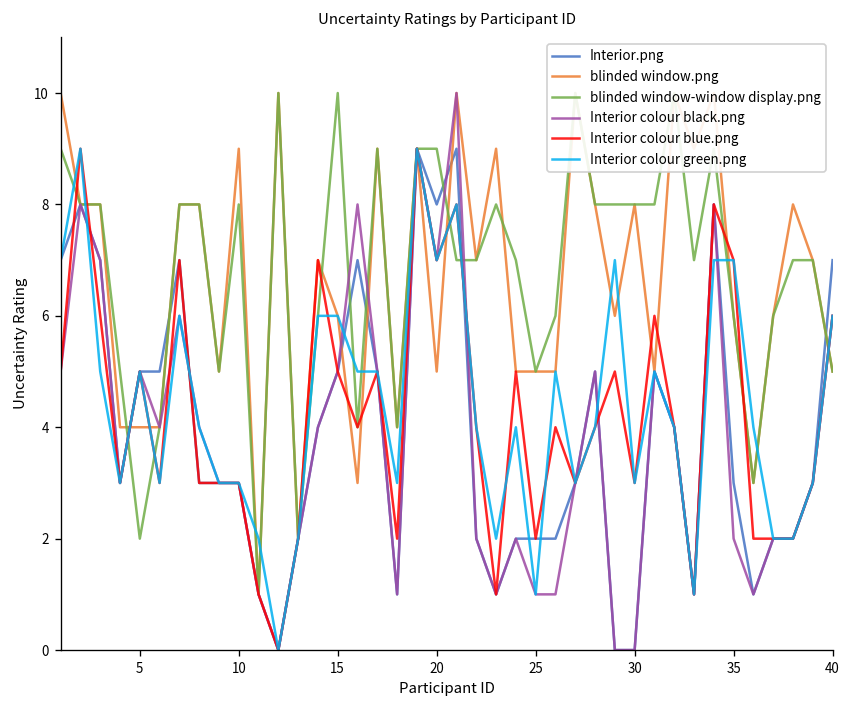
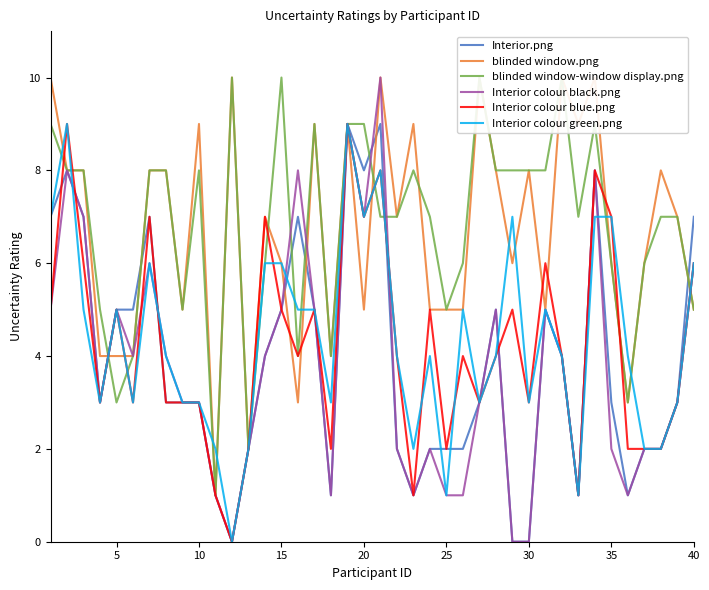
blinded window-window display.png, 5: 2 -> 3
